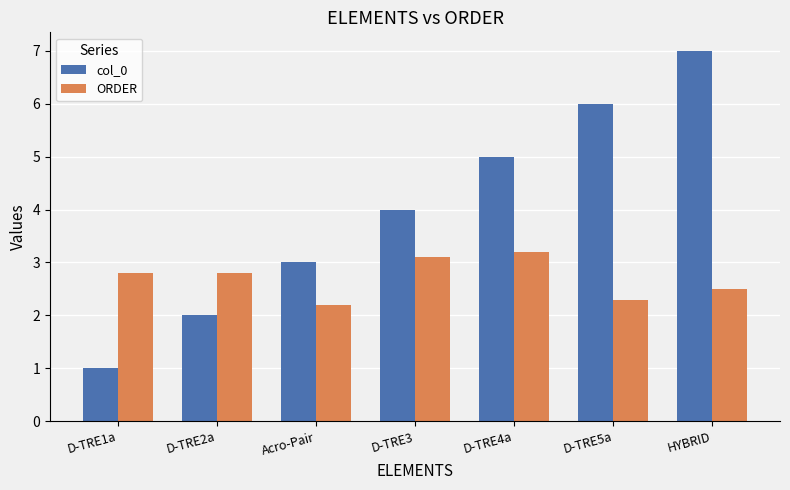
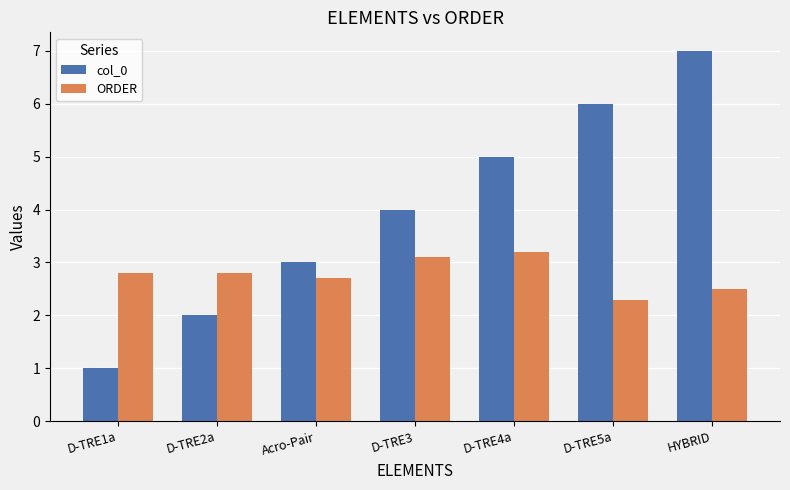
ORDER, Acro-Pair: 2.2 -> 2.7
